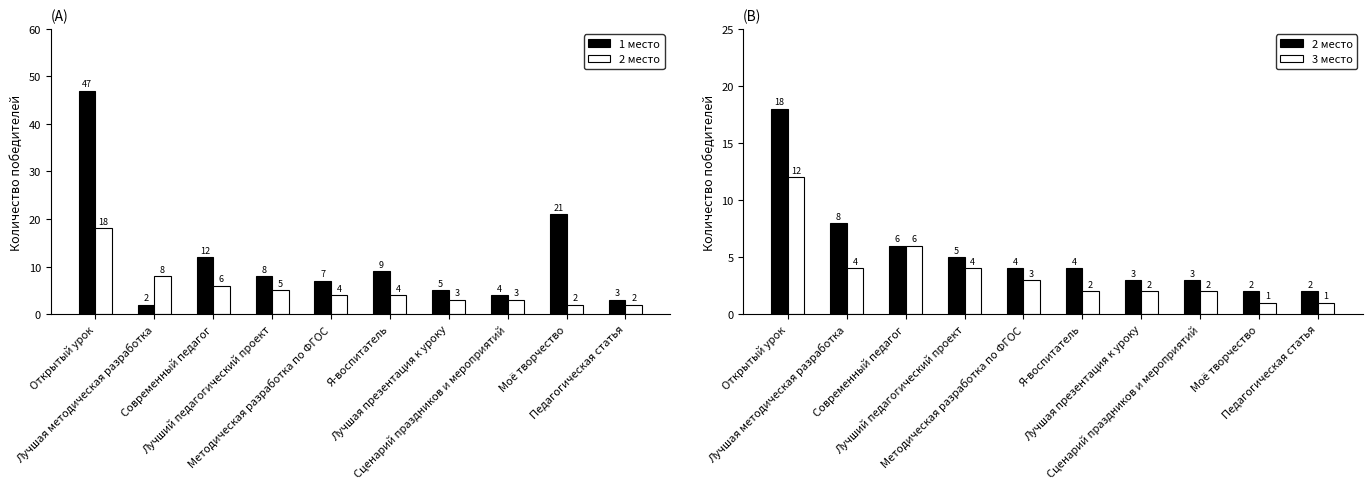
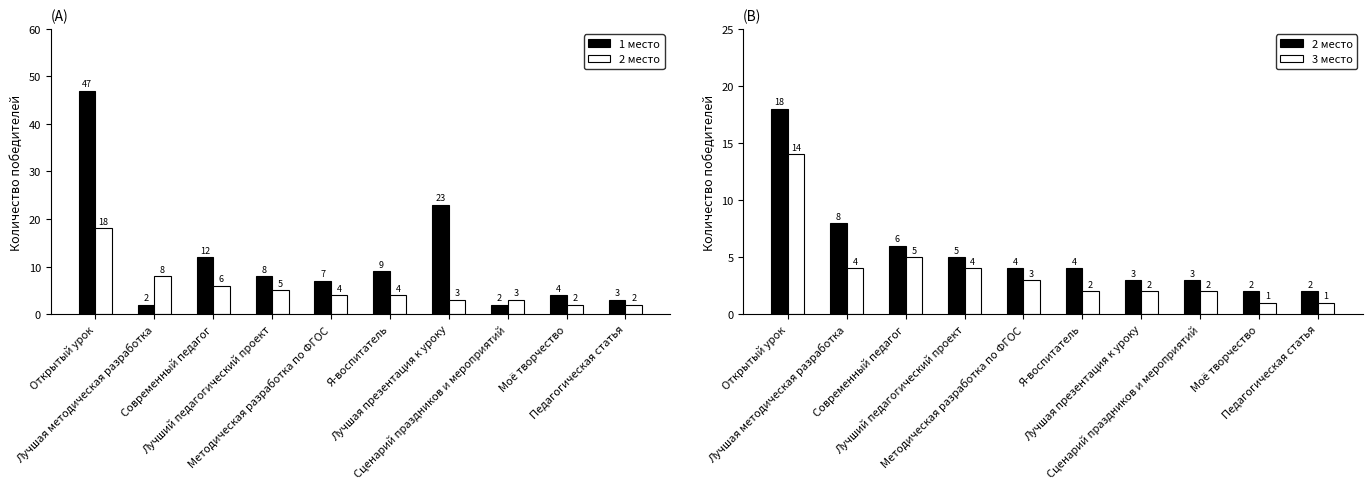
(A), 1 место, Лучшая презентация к уроку: 5 -> 23
(A), 1 место, Сценарий праздников и мероприятий: 4 -> 2
(A), 1 место, Моё творчество: 21 -> 4
(B), 3 место, Открытый урок: 12 -> 14
(B), 3 место, Современный педагог: 6 -> 5
